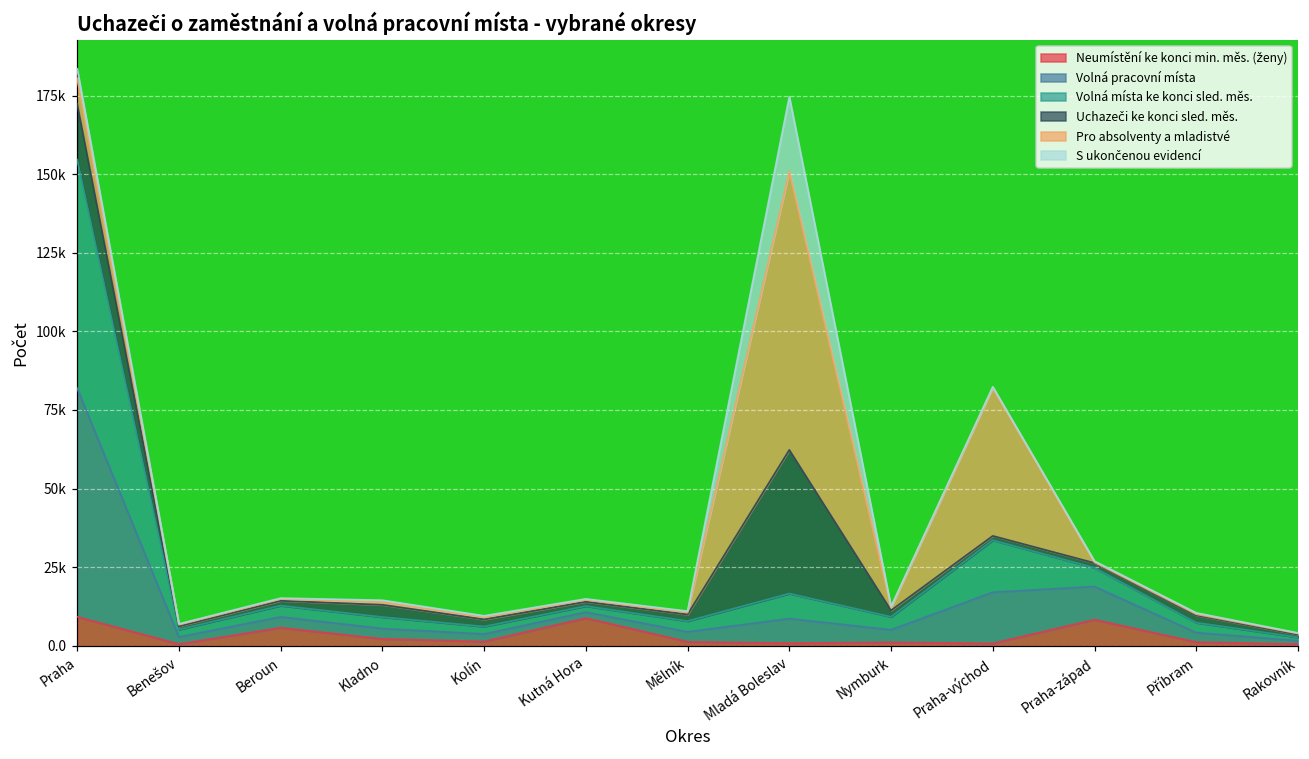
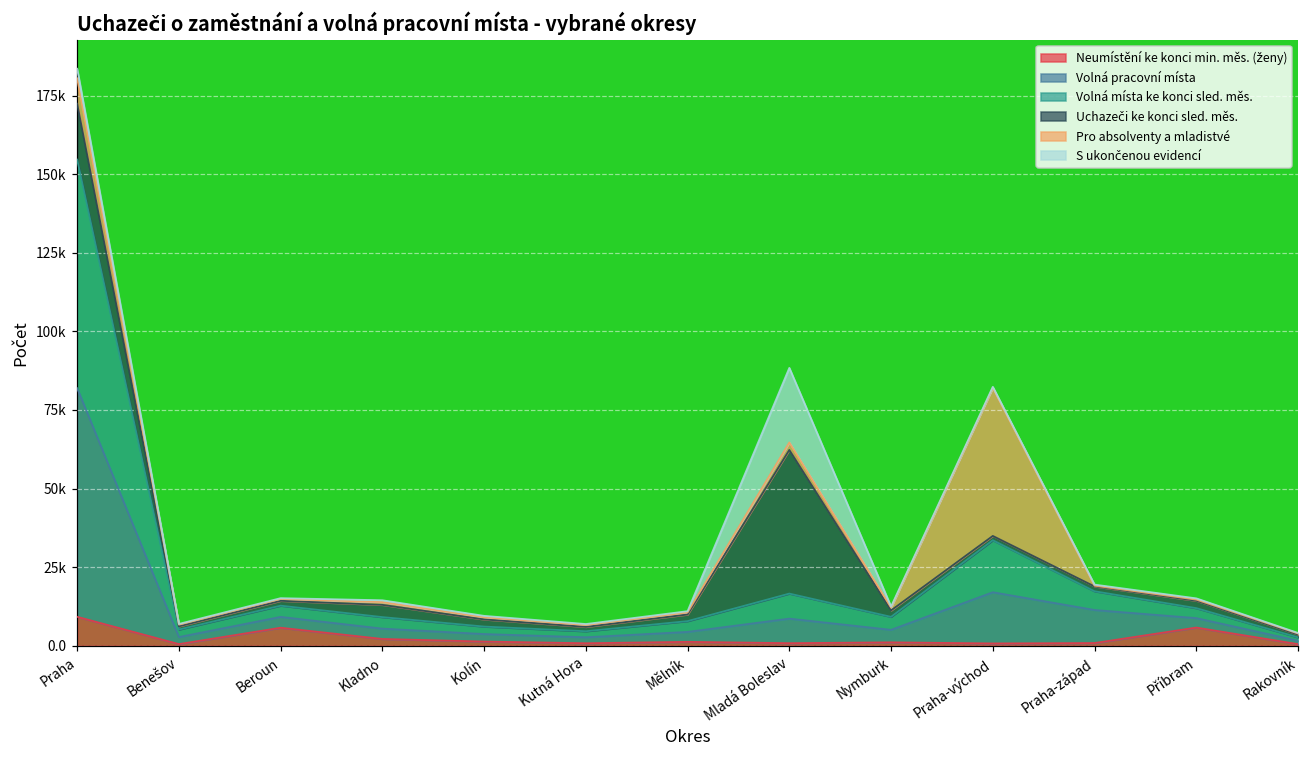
Neumístění ke konci min. měs. (ženy), Kutná Hora: 9000 -> 1000
Pro absolventy a mladistvé, Mladá Boleslav: 89000 -> 2000
Neumístění ke konci min. měs. (ženy), Praha-západ: 8000 -> 1000
Neumístění ke konci min. měs. (ženy), Příbram: 1000 -> 6000
